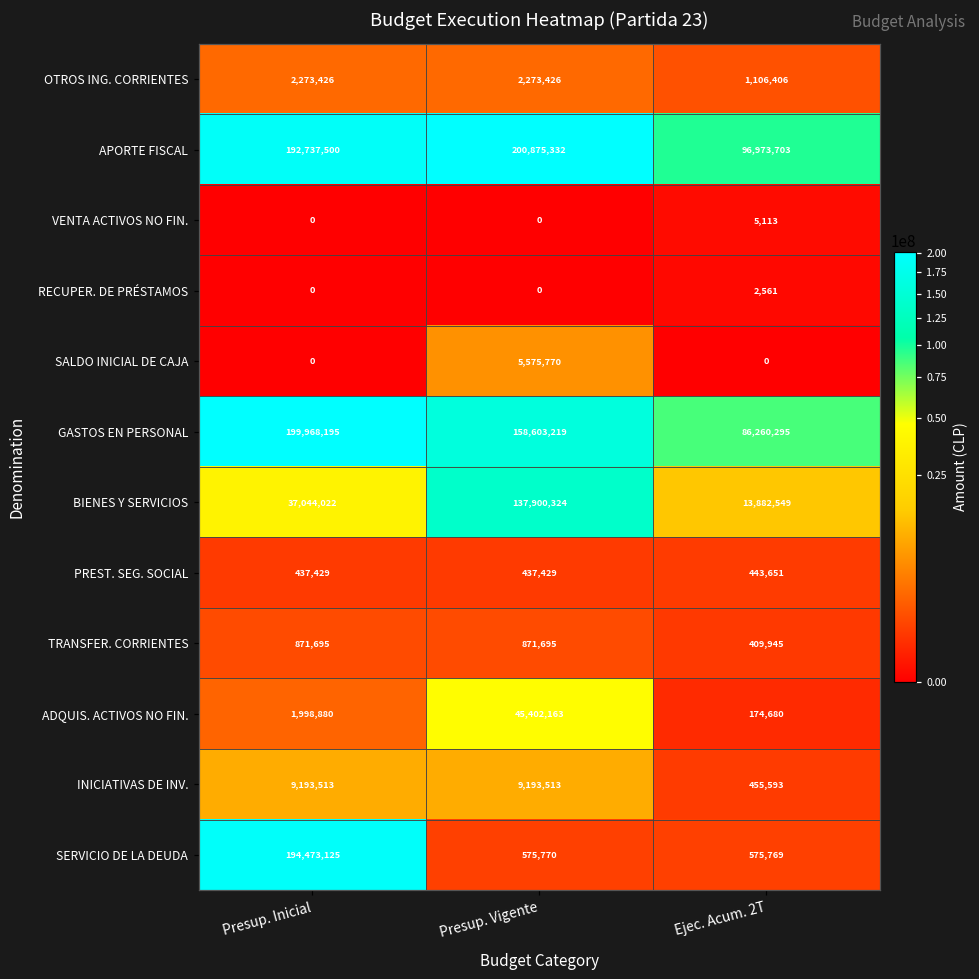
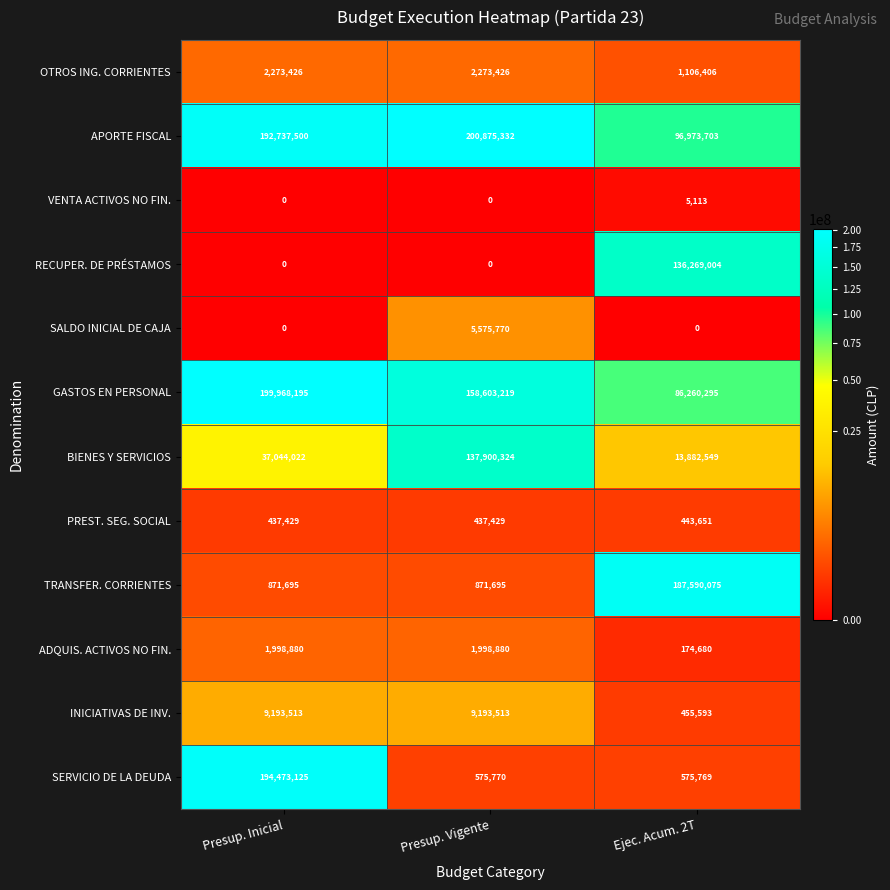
RECUPER. DE PRÉSTAMOS, Ejec. Acum. 2T: 2,561 -> 136,269,004
TRANSFER. CORRIENTES, Ejec. Acum. 2T: 409,945 -> 187,590,075
ADQUIS. ACTIVOS NO FIN., Presup. Vigente: 45,402,163 -> 1,998,880
